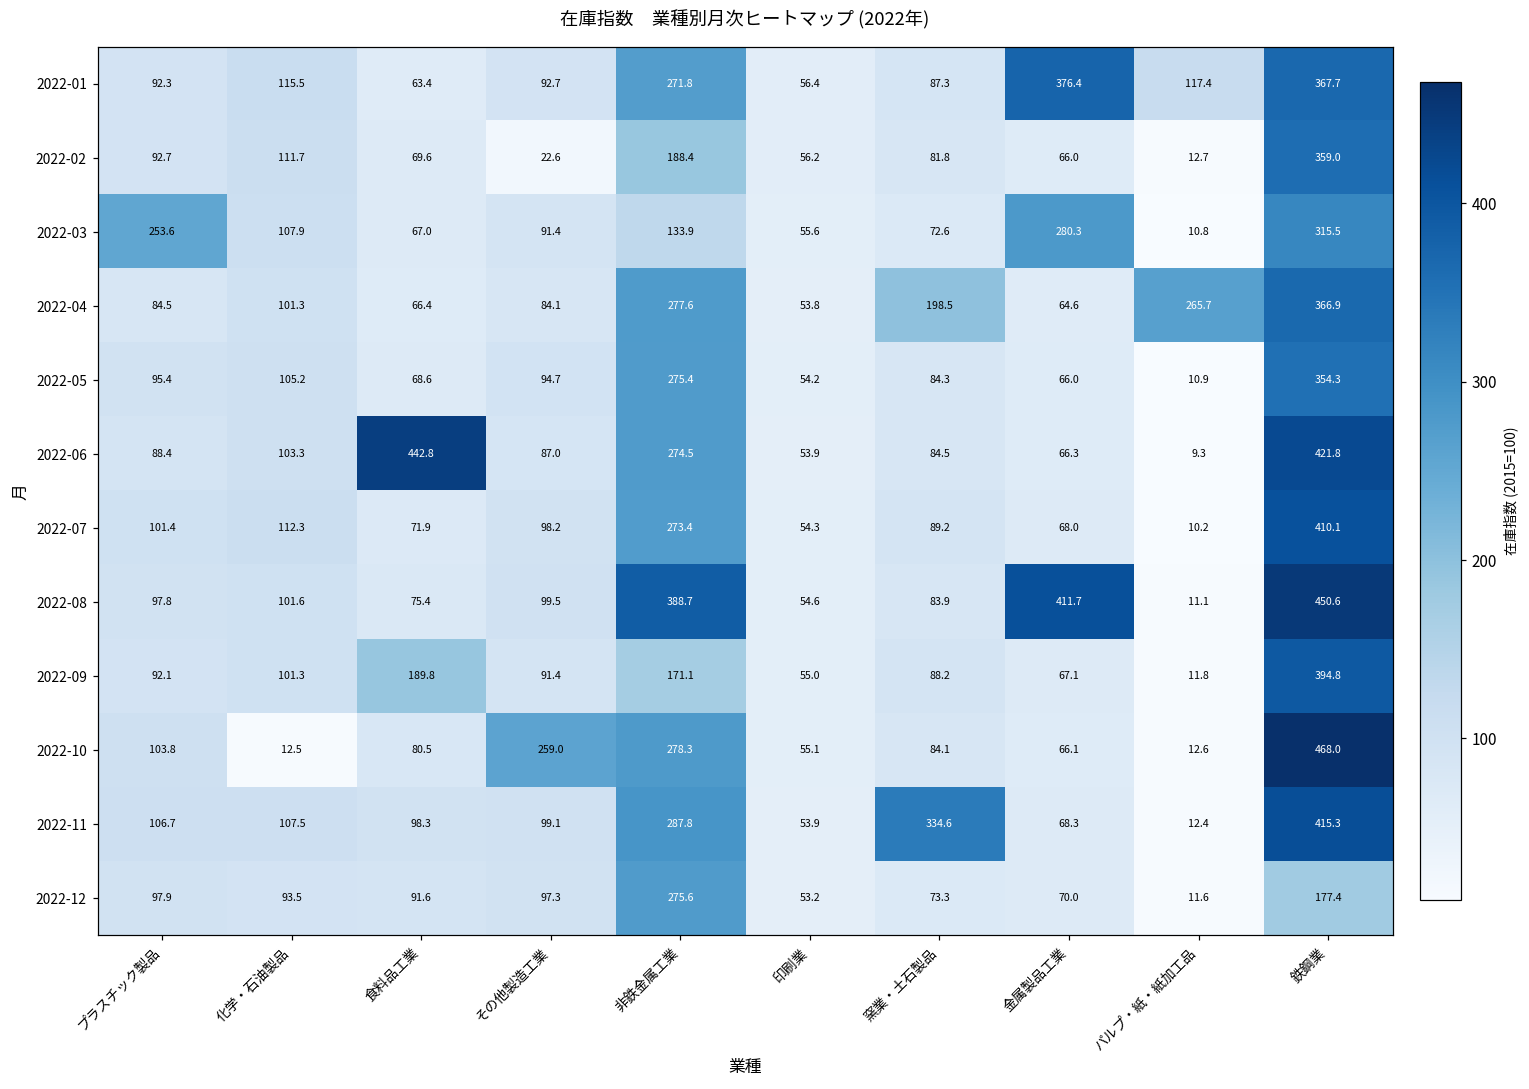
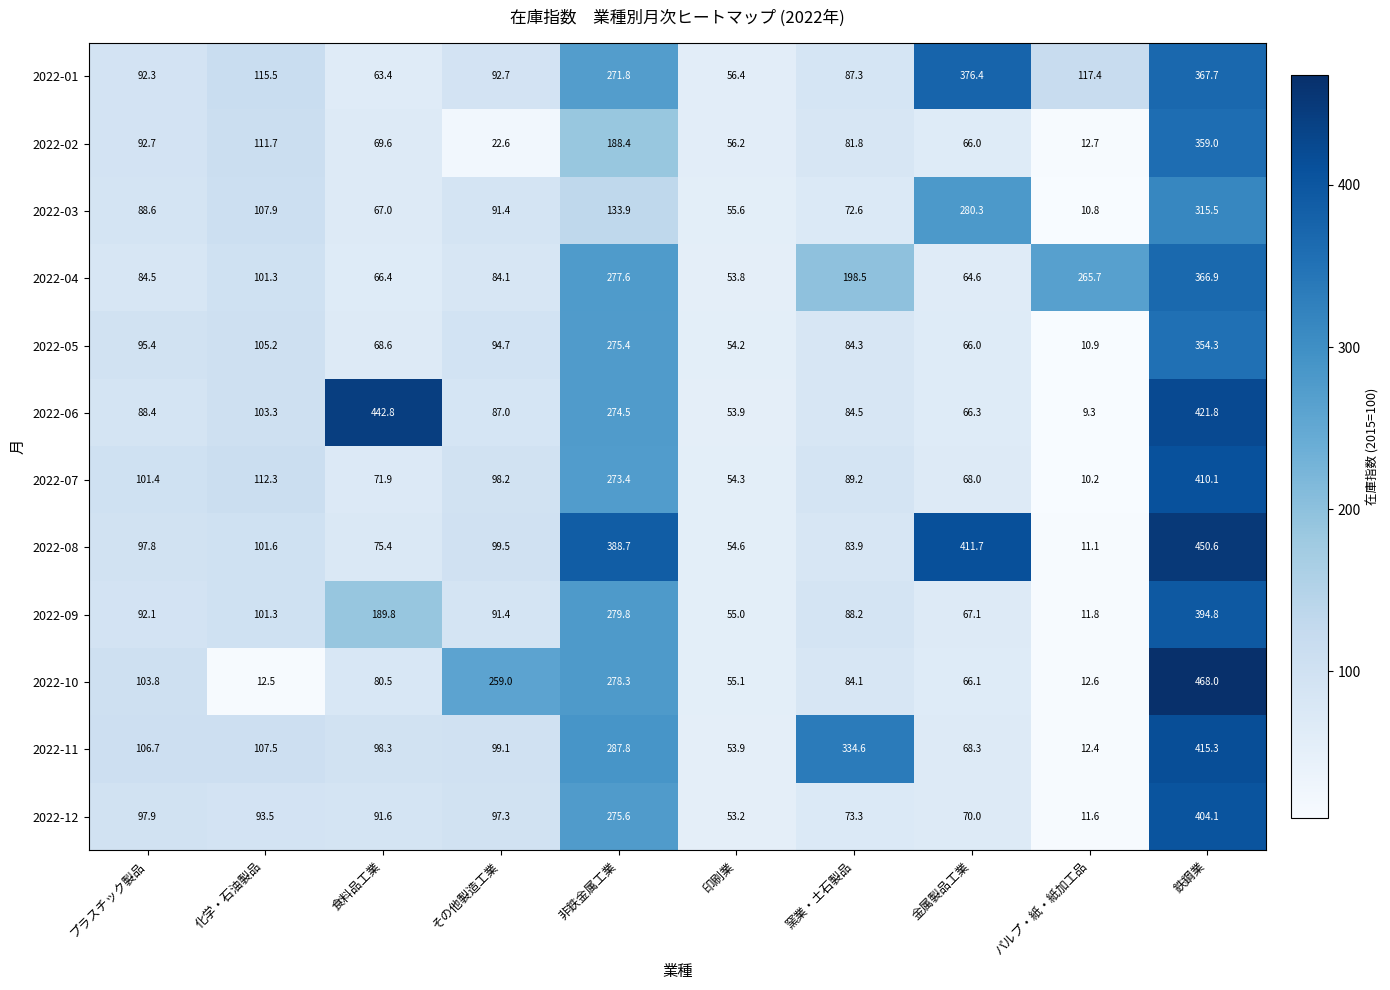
2022-03, プラスチック製品: 253.6 -> 88.6
2022-09, 非鉄金属工業: 171.1 -> 279.8
2022-12, 鉄鋼業: 177.4 -> 404.1
